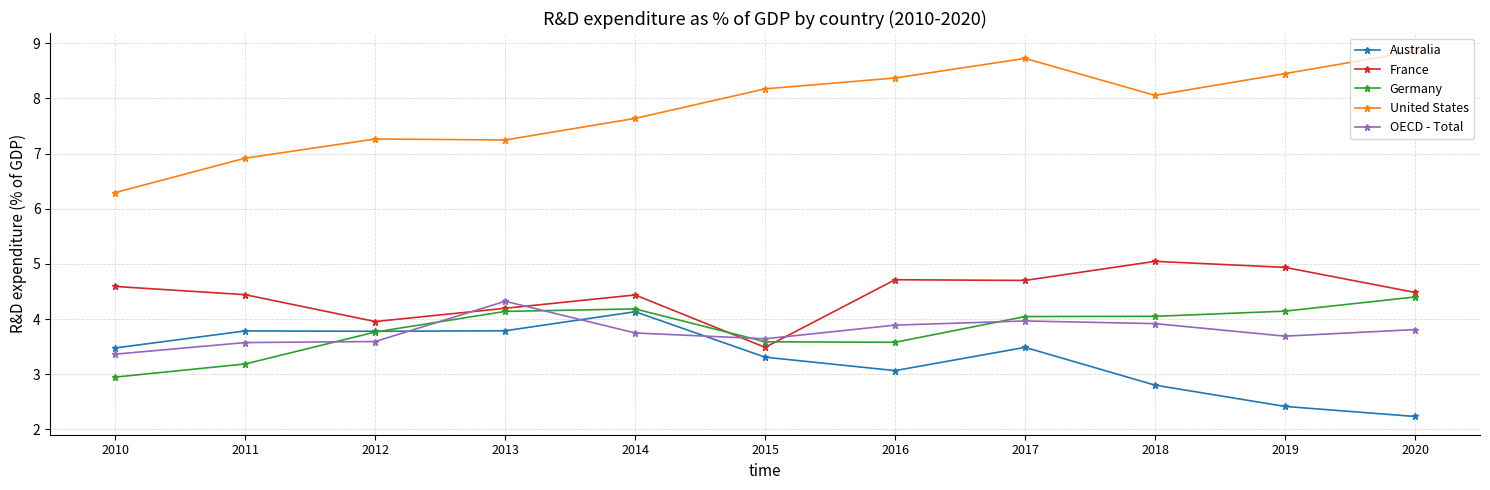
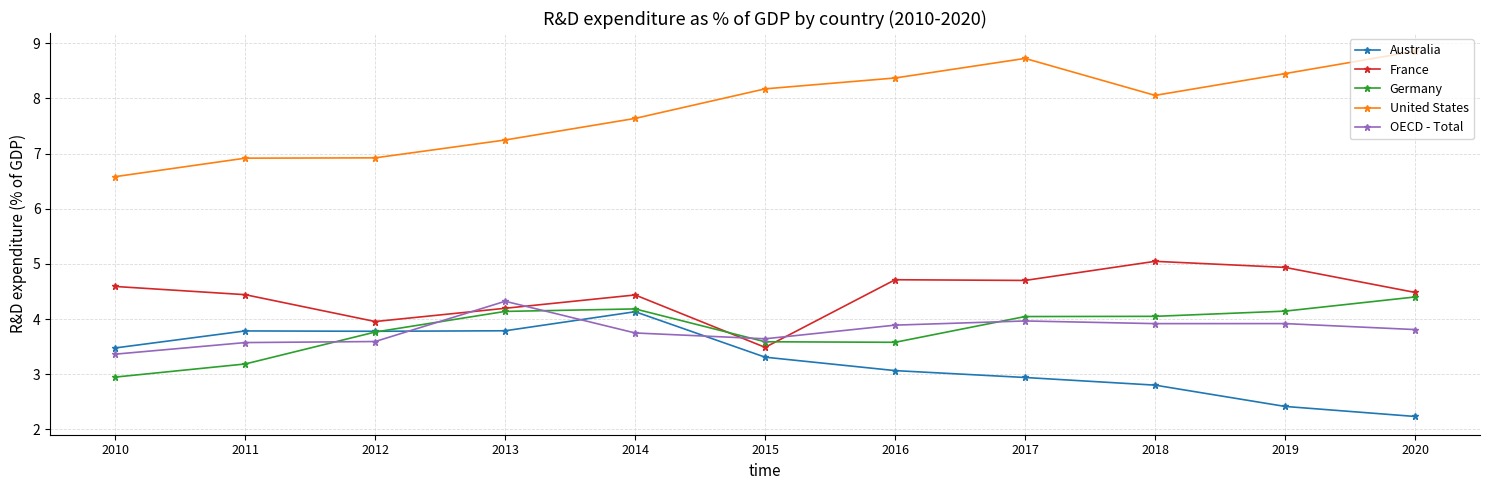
United States, 2010: 6.3 -> 6.6
United States, 2012: 7.3 -> 6.9
Australia, 2017: 3.5 -> 2.9
OECD - Total, 2019: 3.7 -> 3.9
